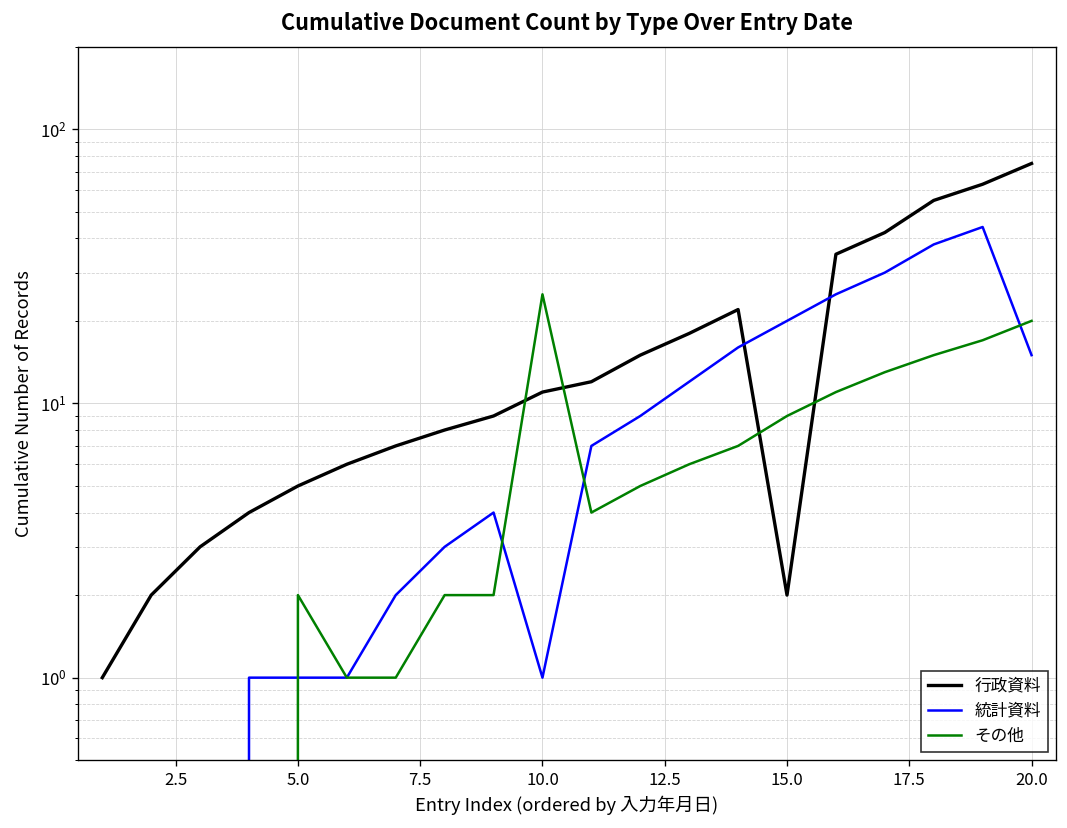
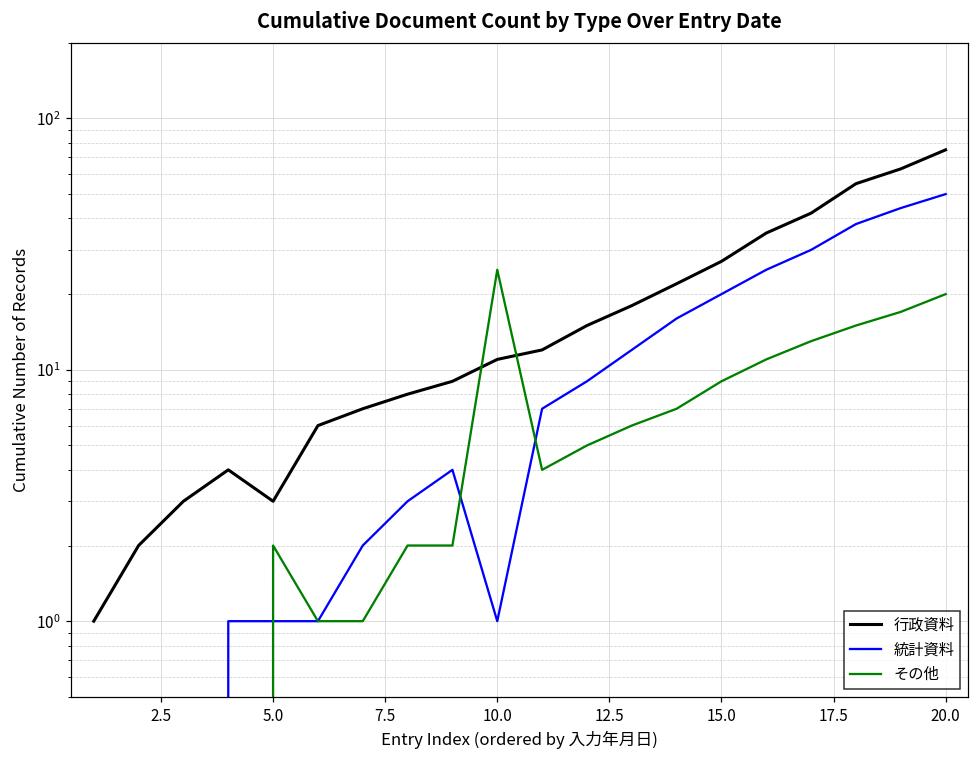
行政資料, 5.0: 5 -> 3
行政資料, 15.0: 2 -> 27
統計資料, 20.0: 15 -> 50
